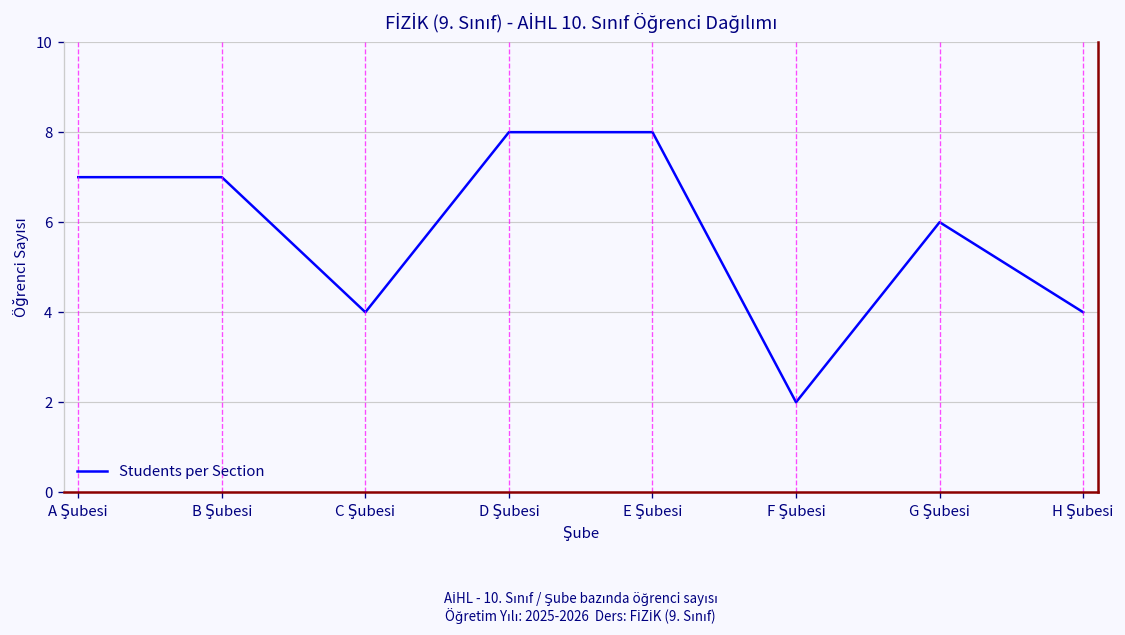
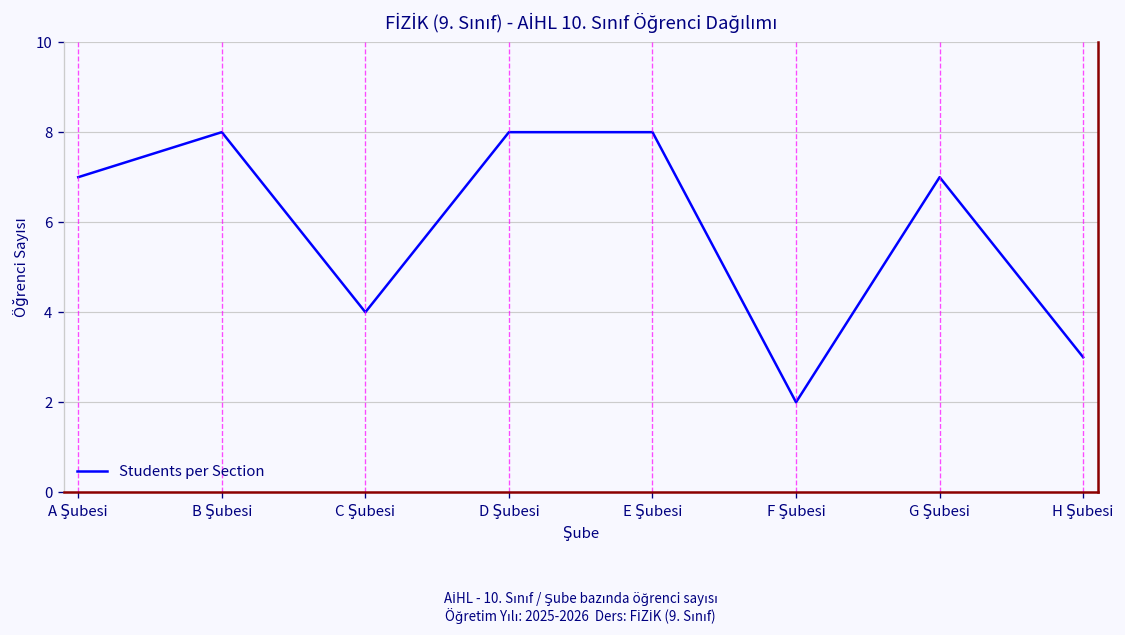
B Şubesi: 7 -> 8
G Şubesi: 6 -> 7
H Şubesi: 4 -> 3
